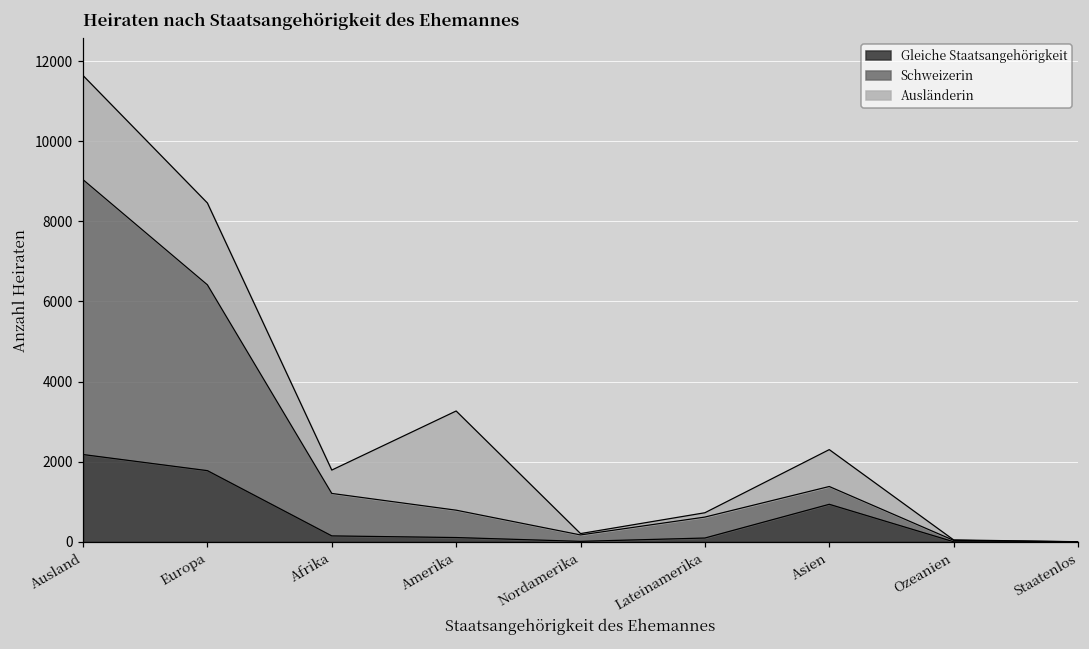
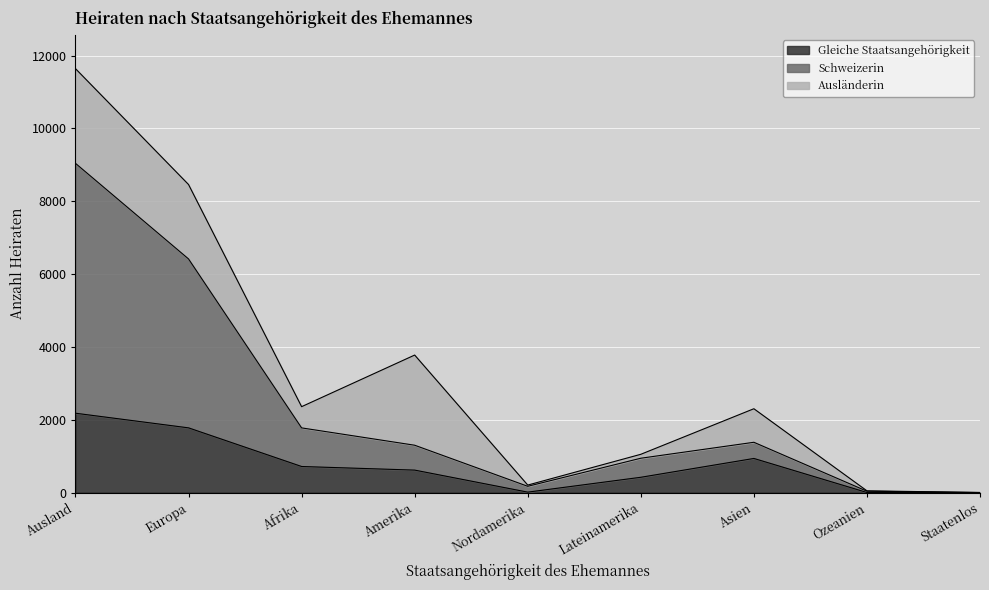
Gleiche Staatsangehörigkeit, Afrika: 100 -> 700
Gleiche Staatsangehörigkeit, Amerika: 100 -> 600
Gleiche Staatsangehörigkeit, Lateinamerika: 100 -> 400
